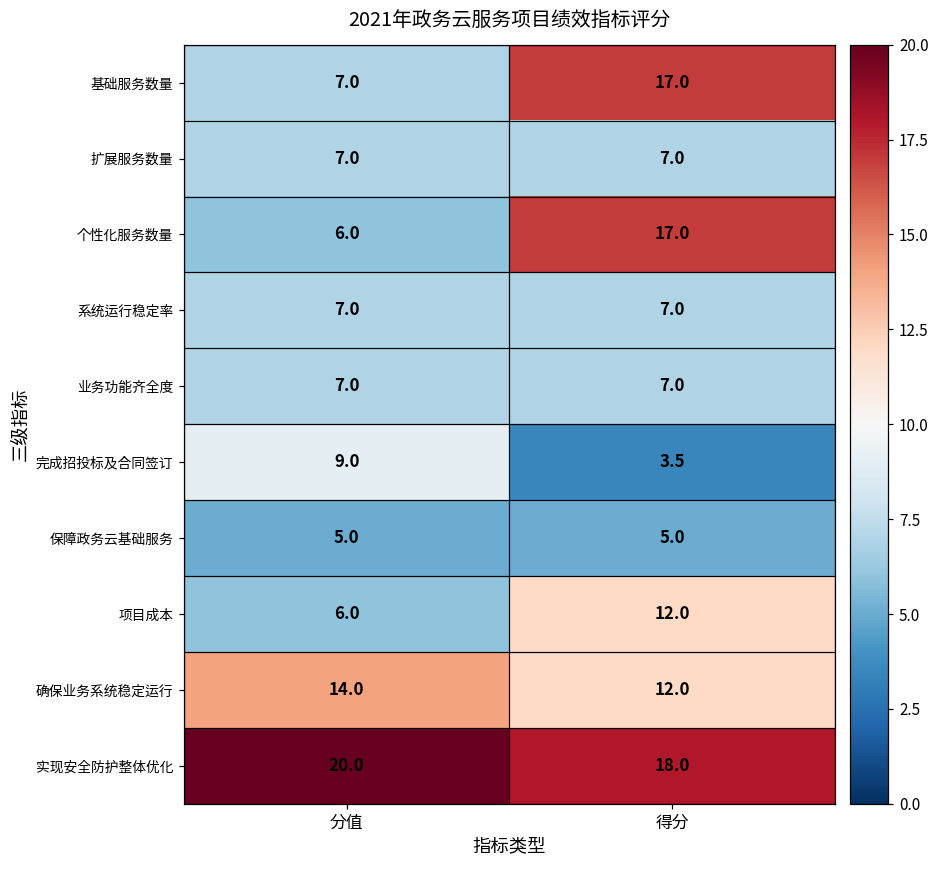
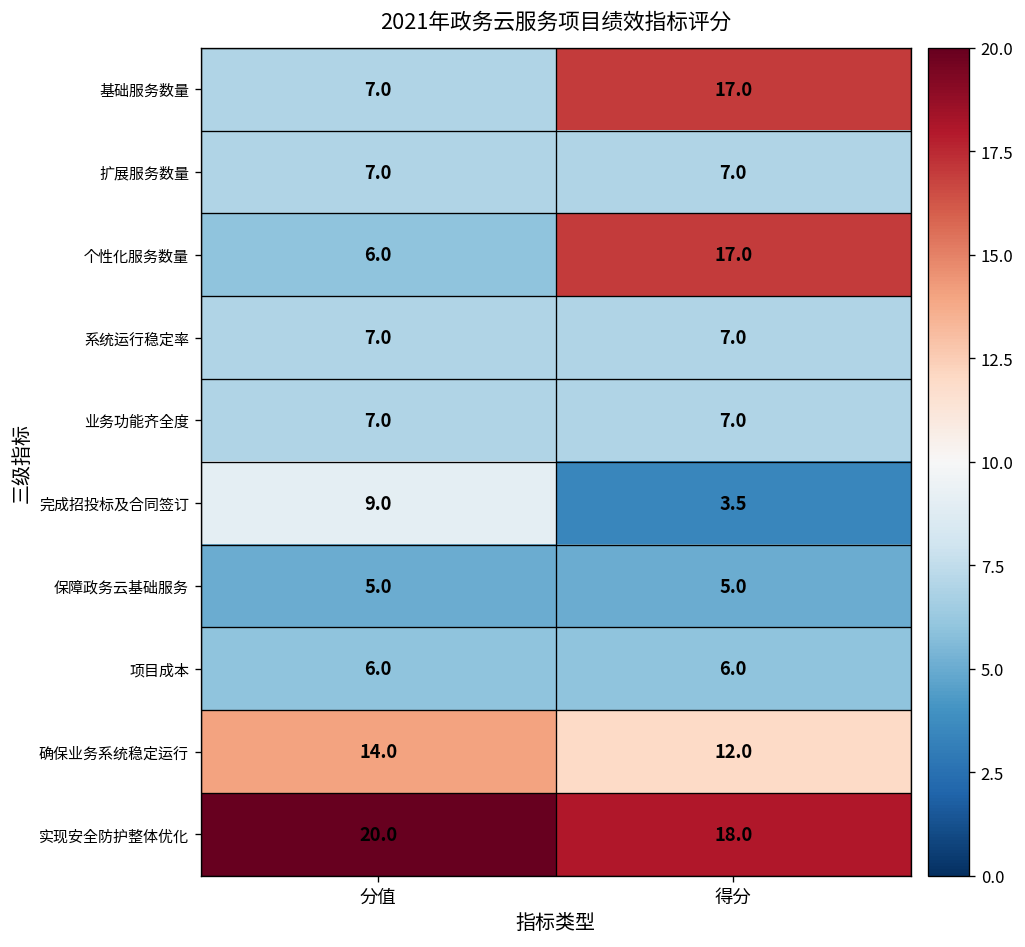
项目成本, 得分: 12.0 -> 6.0
